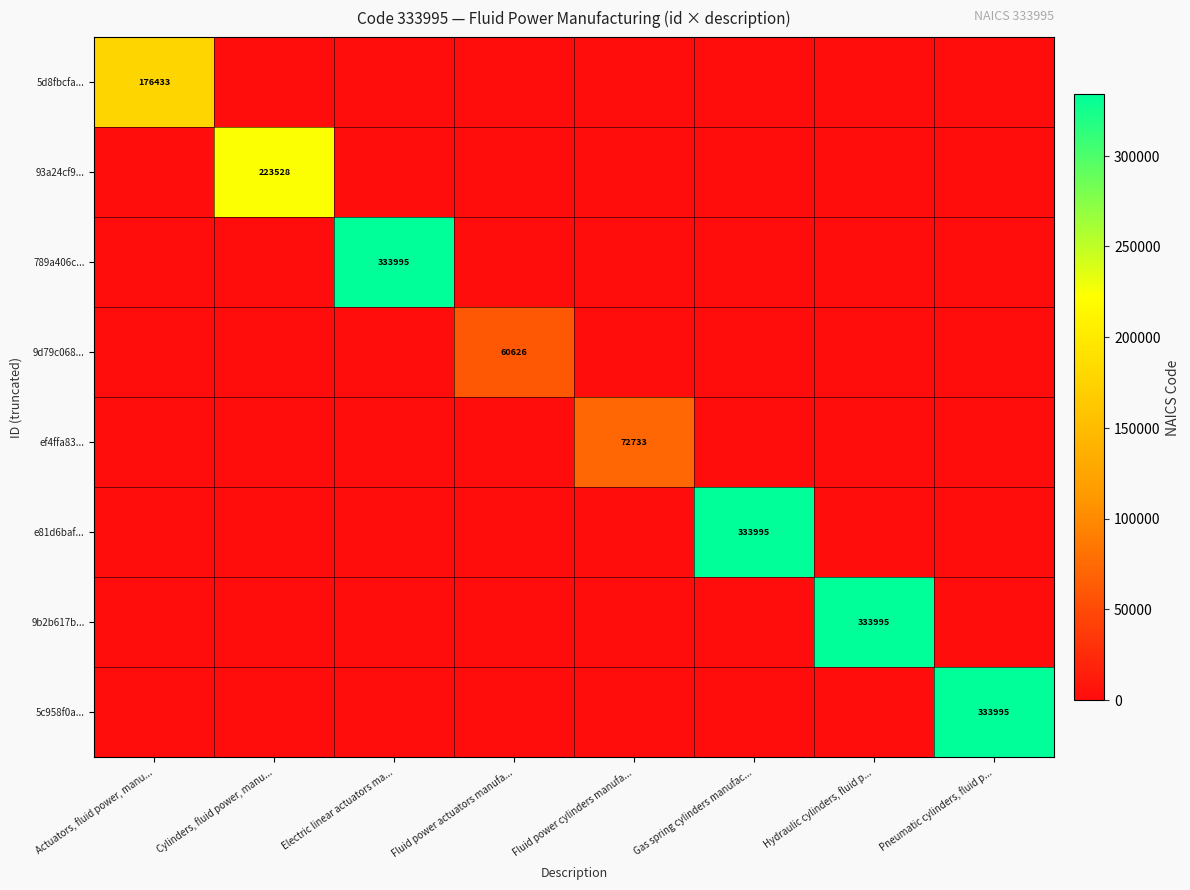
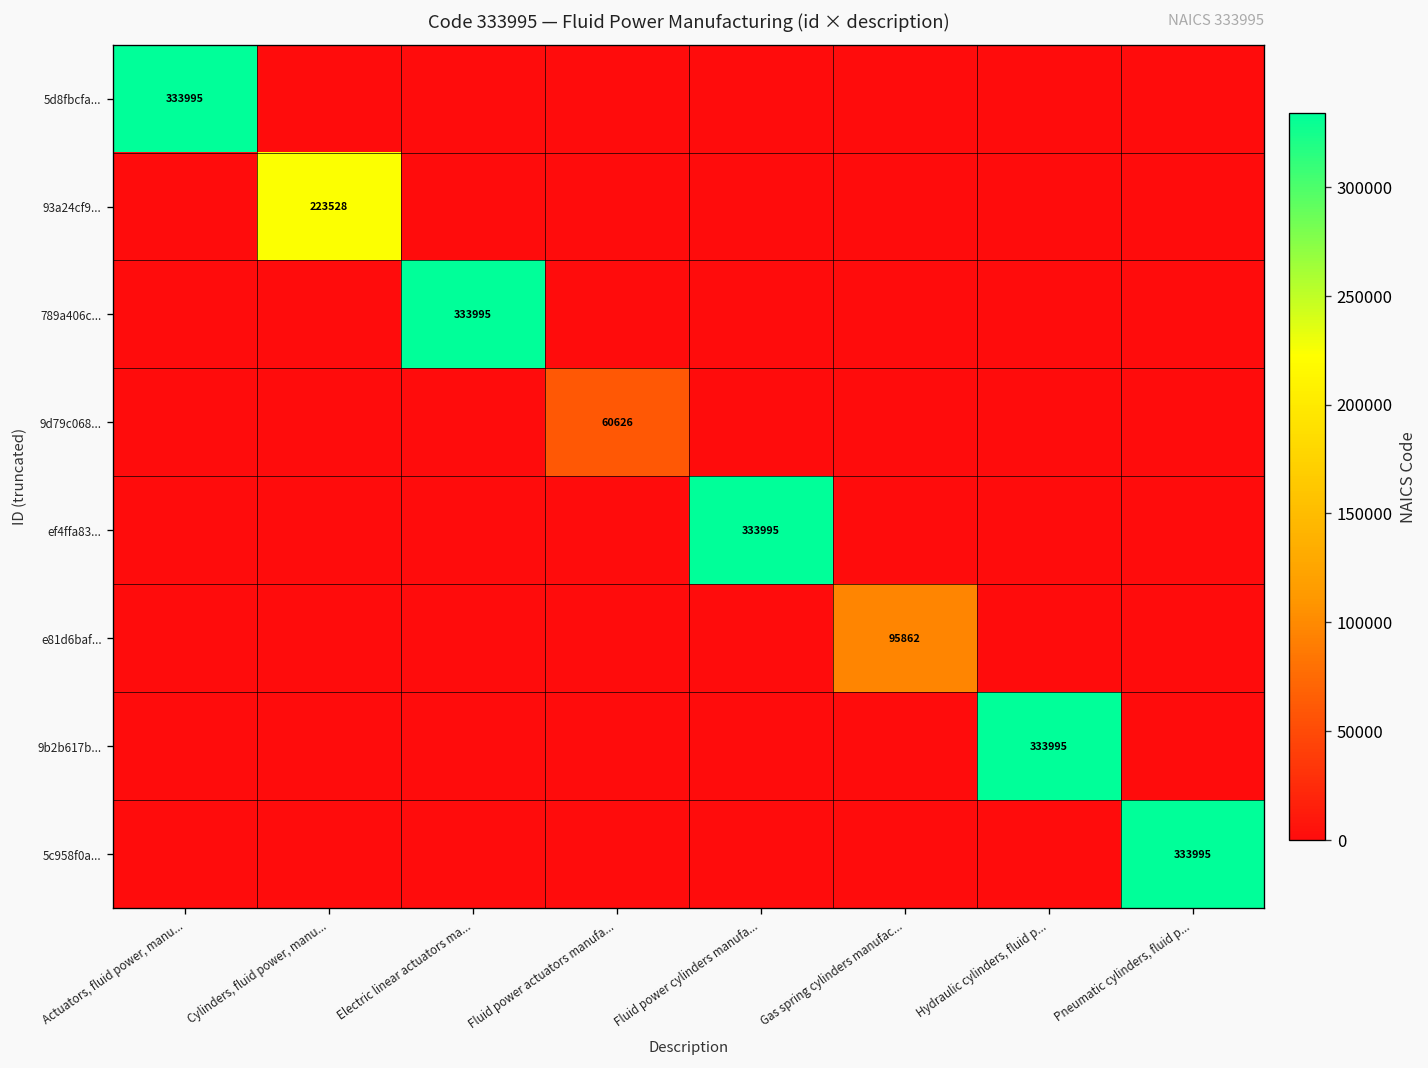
5d8fbcfa..., Actuators, fluid power, manu...: 176433 -> 333995
ef4ffa83..., Fluid power cylinders manufa...: 72733 -> 333995
e81d6baf..., Gas spring cylinders manufac...: 333995 -> 95862
